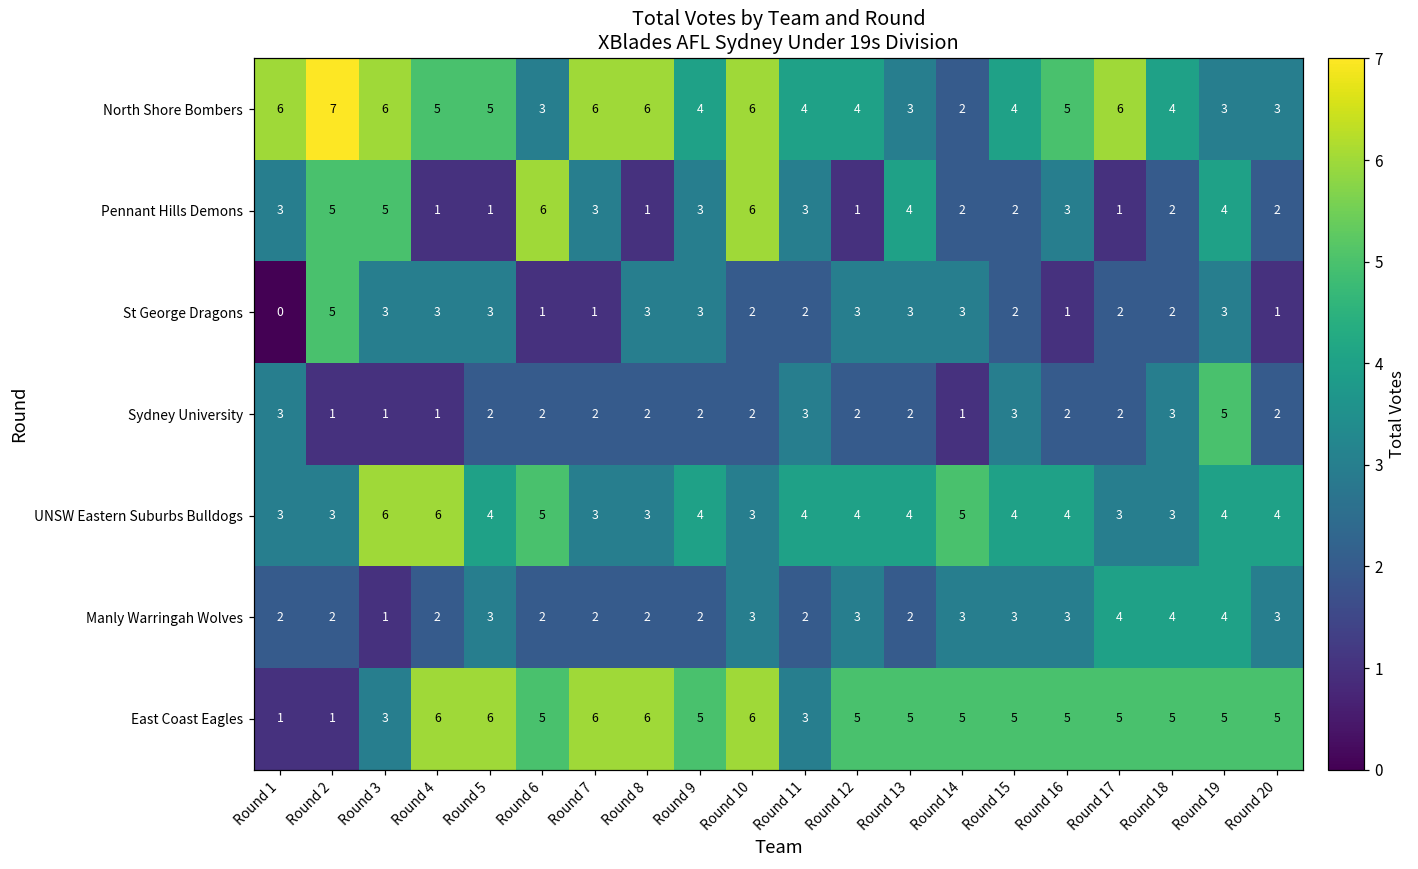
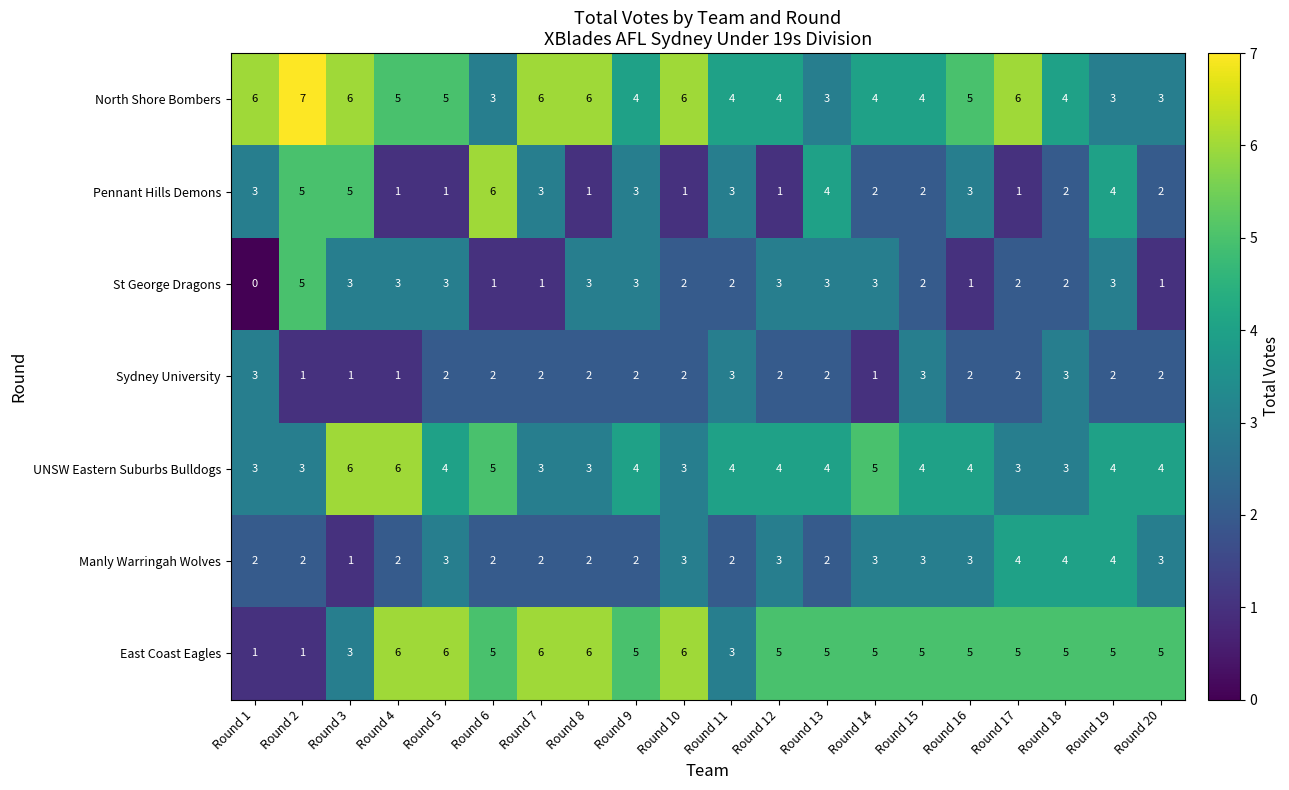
North Shore Bombers, Round 14: 2 -> 4
Pennant Hills Demons, Round 10: 6 -> 1
Sydney University, Round 19: 5 -> 2
